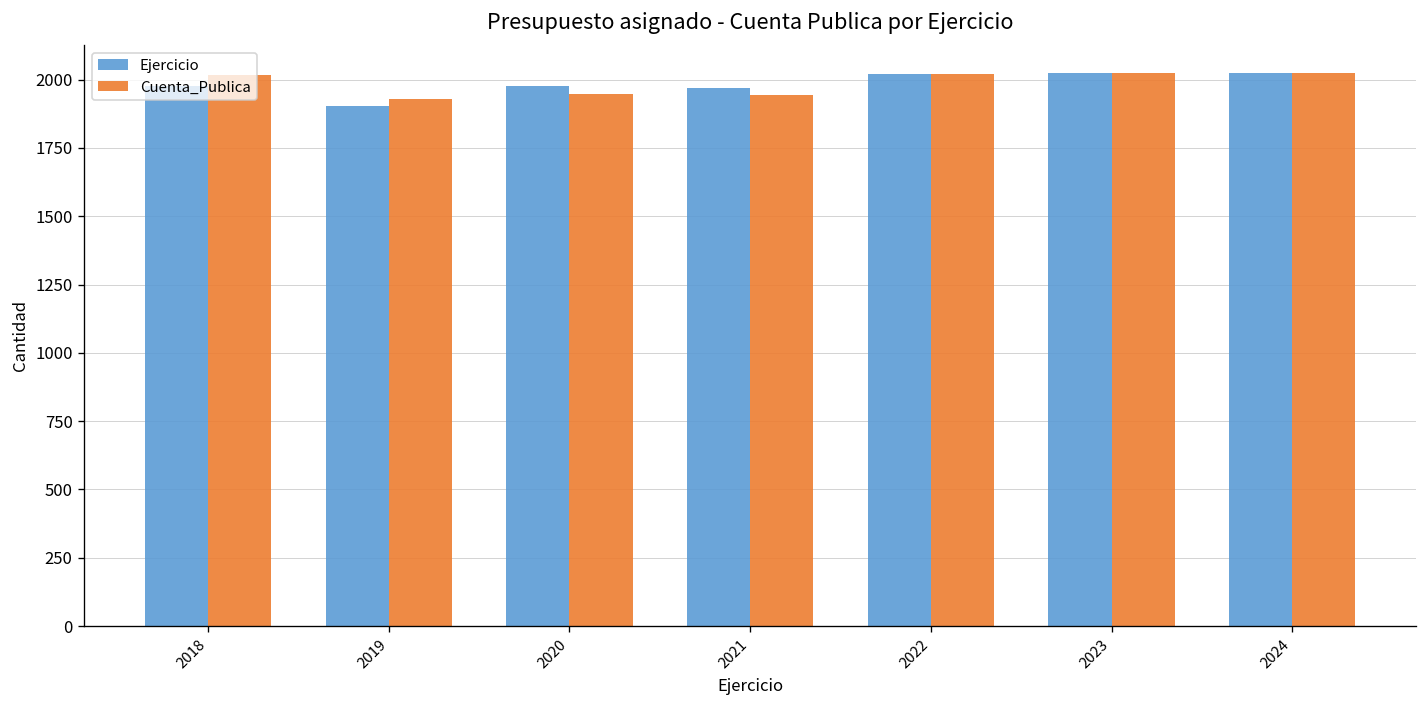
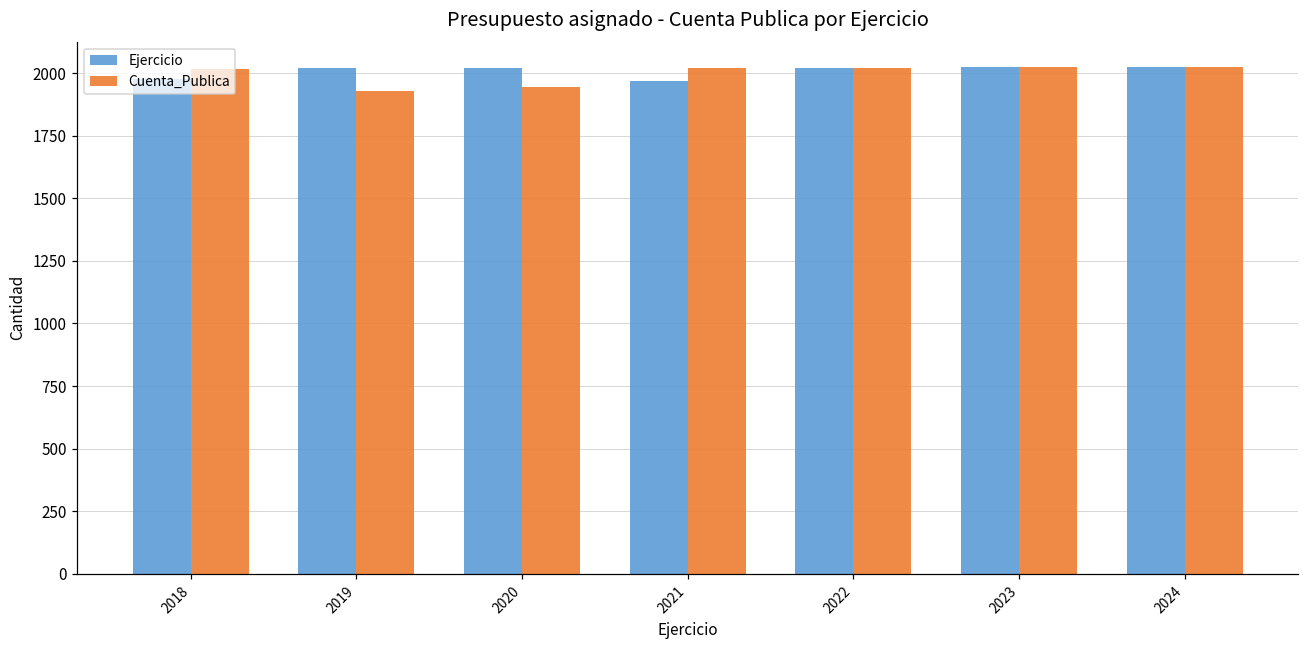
Ejercicio, 2019: 1900 -> 2020
Ejercicio, 2020: 1980 -> 2020
Cuenta_Publica, 2021: 1940 -> 2020
